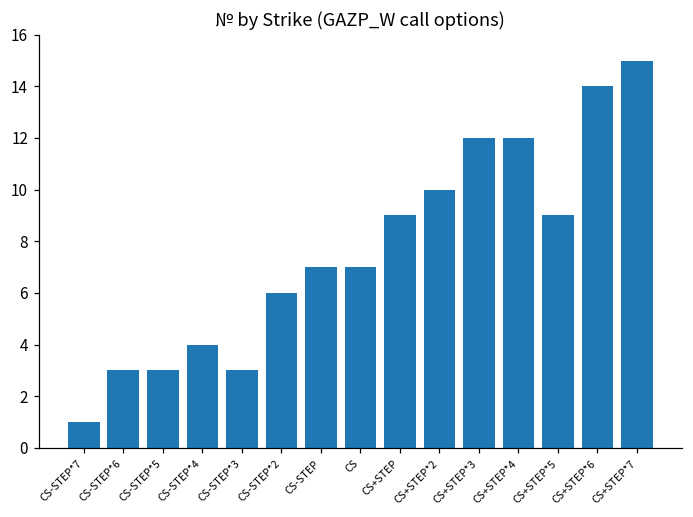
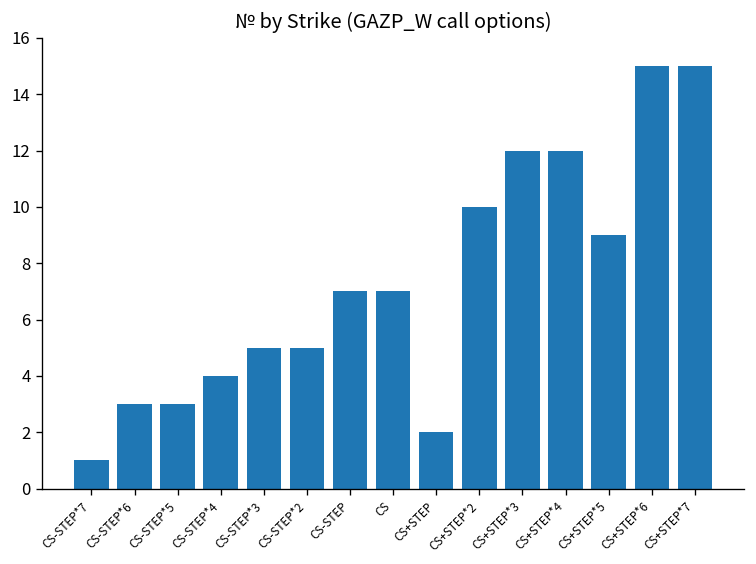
CS-STEP*3: 3 -> 5
CS-STEP*2: 6 -> 5
CS+STEP: 9 -> 2
CS+STEP*6: 14 -> 15
